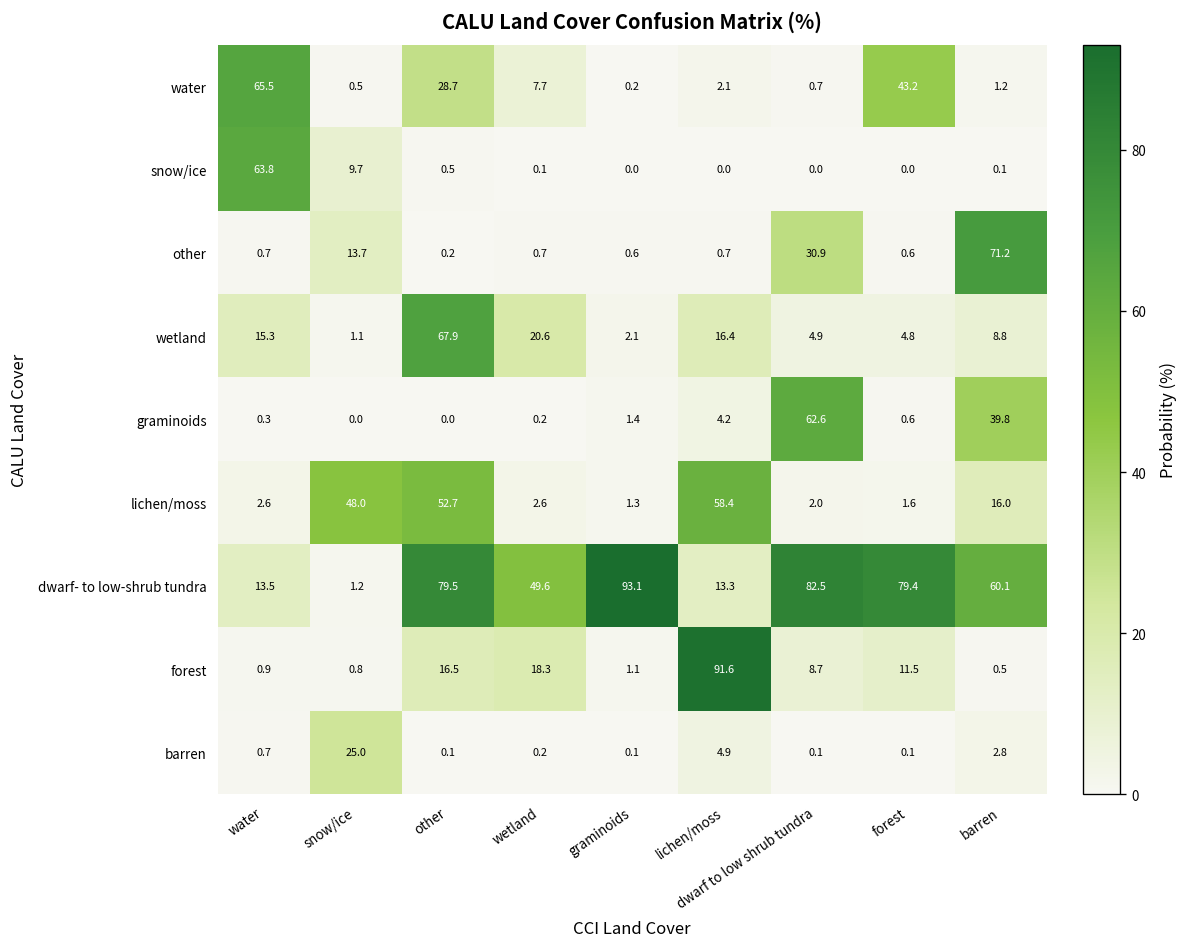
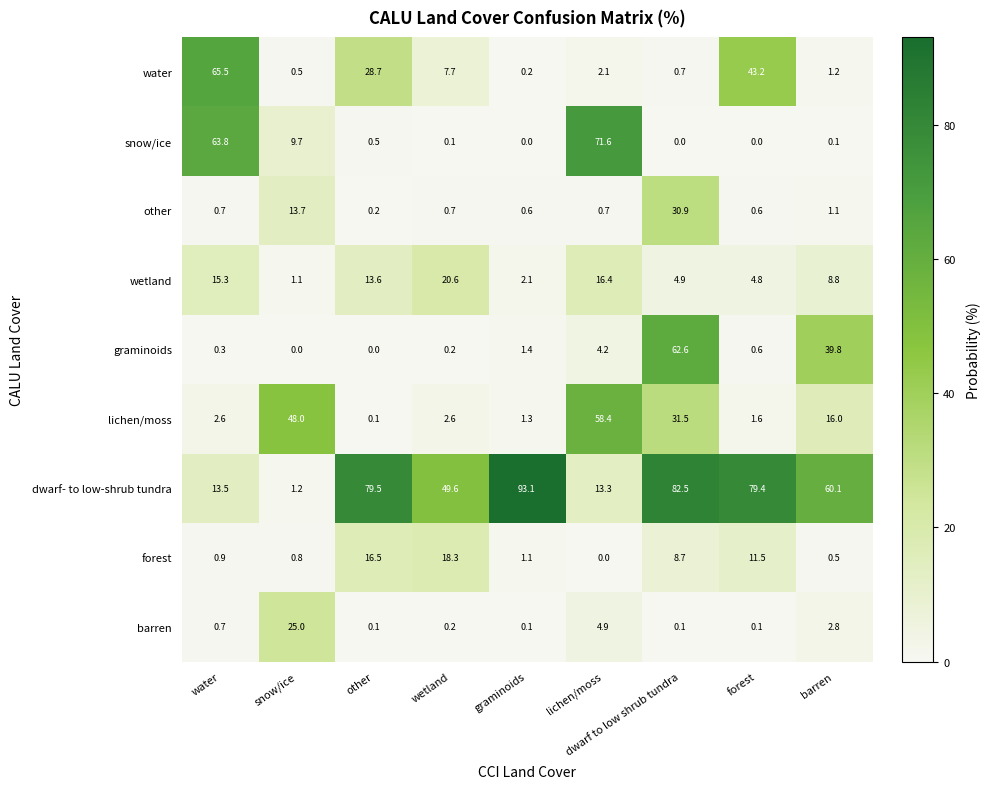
snow/ice, lichen/moss: 0.0 -> 71.6
other, barren: 71.2 -> 1.1
wetland, other: 67.9 -> 13.6
lichen/moss, other: 52.7 -> 0.1
lichen/moss, dwarf to low shrub tundra: 2.0 -> 31.5
forest, lichen/moss: 91.6 -> 0.0
